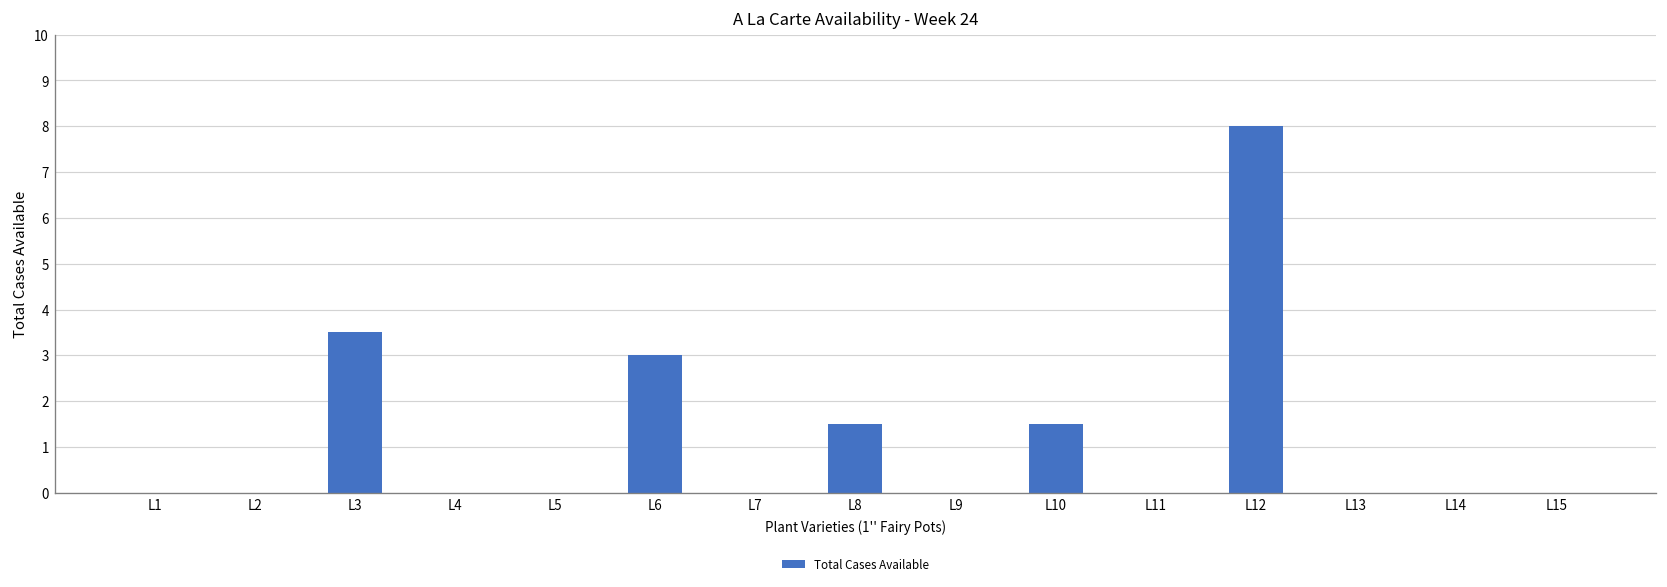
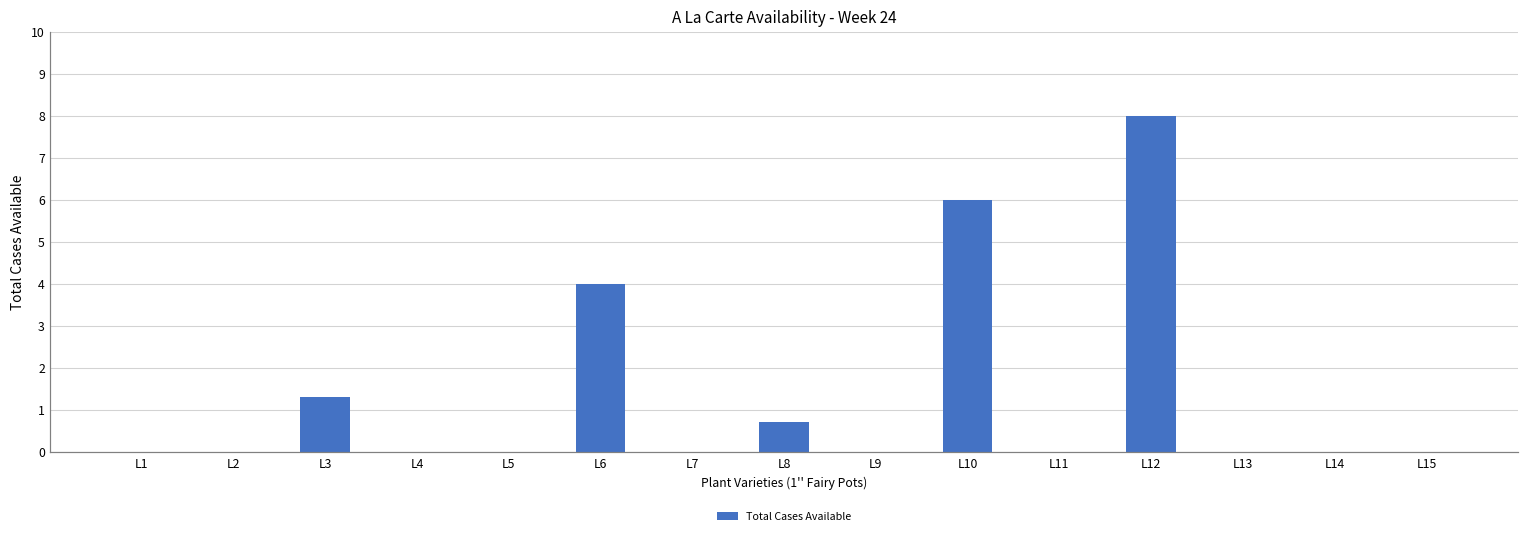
L3: 3.5 -> 1.3
L6: 3 -> 4
L8: 1.5 -> 0.7
L10: 1.5 -> 6.0
